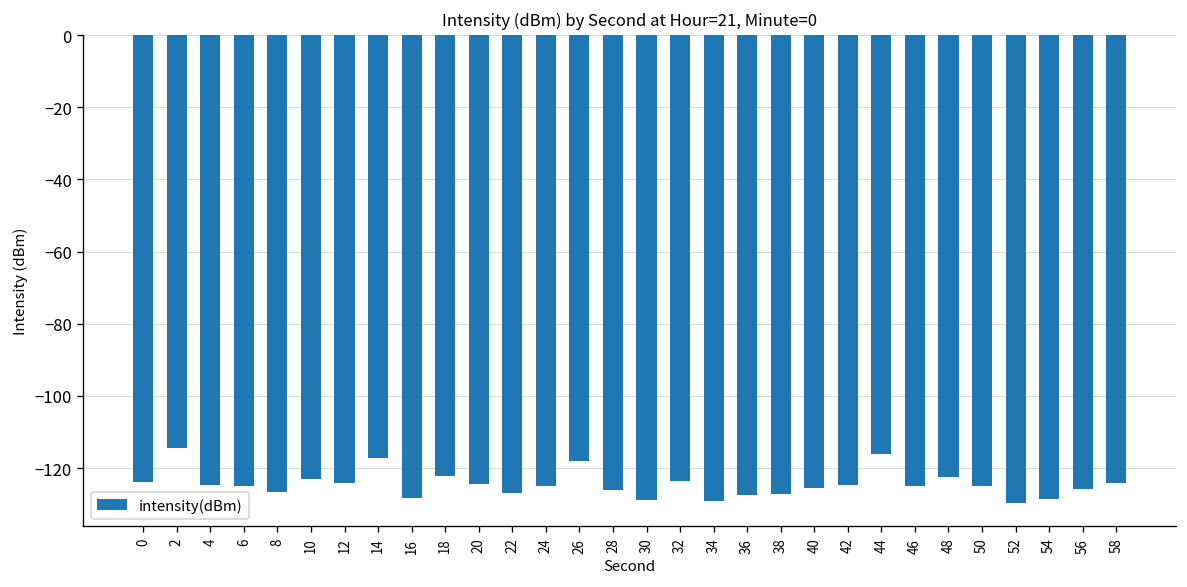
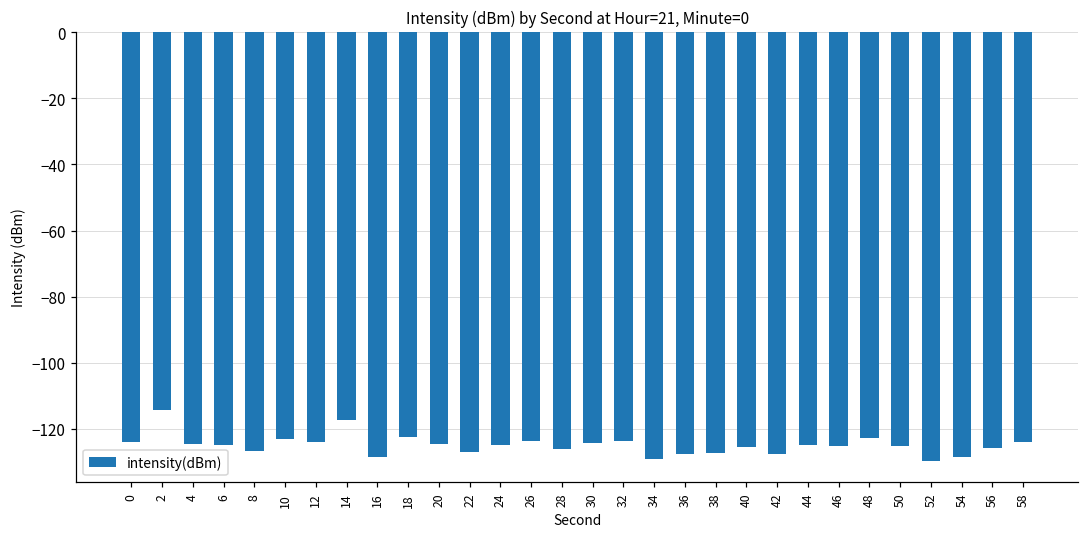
26: -118 -> -124
30: -129 -> -124
42: -125 -> -128
44: -116 -> -125
